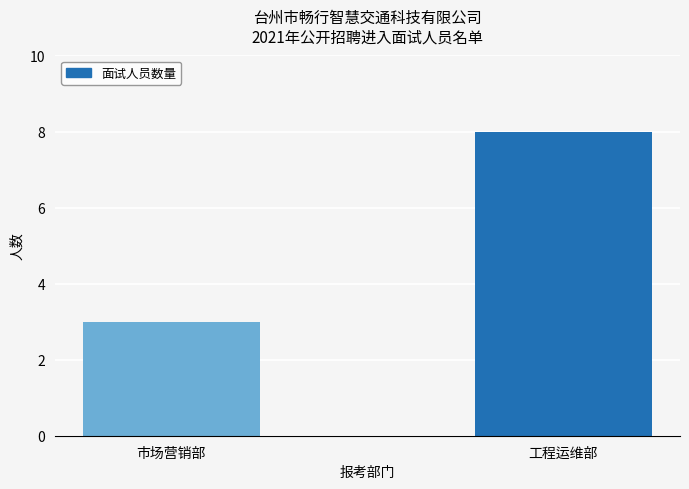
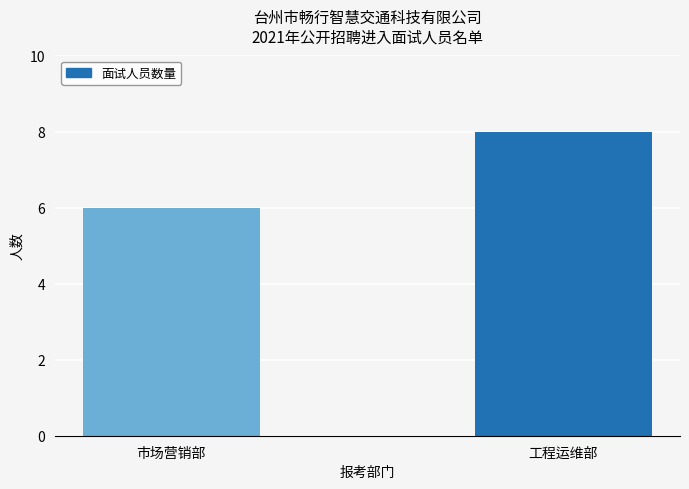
市场营销部: 3 -> 6
